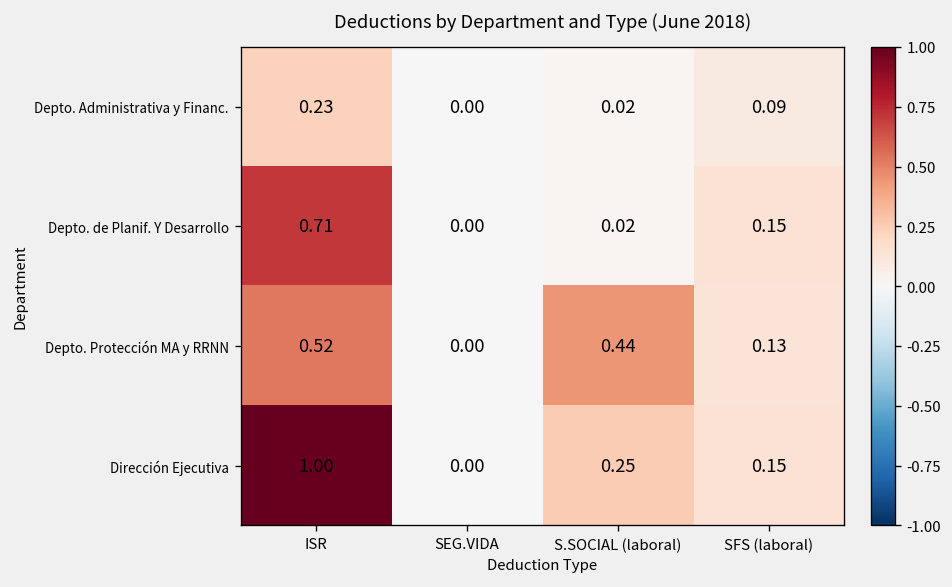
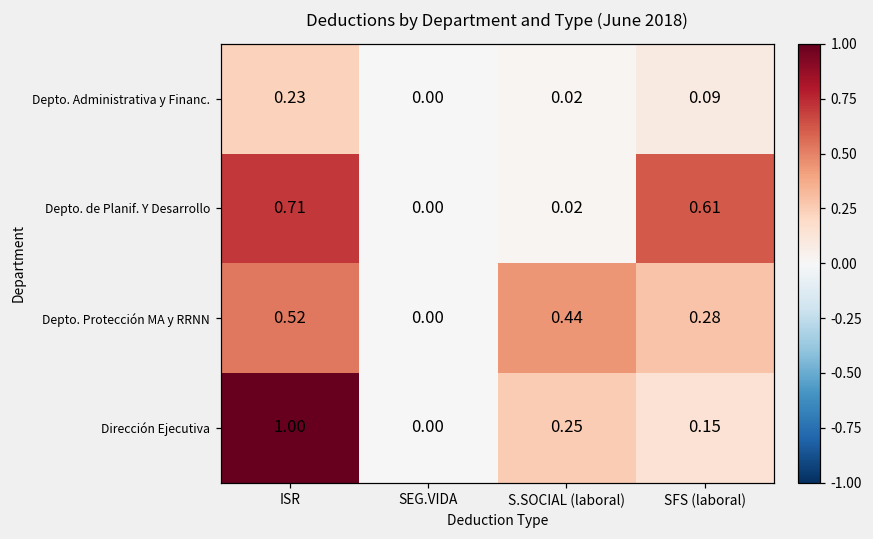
Depto. de Planif. Y Desarrollo, SFS (laboral): 0.15 -> 0.61
Depto. Protección MA y RRNN, SFS (laboral): 0.13 -> 0.28
